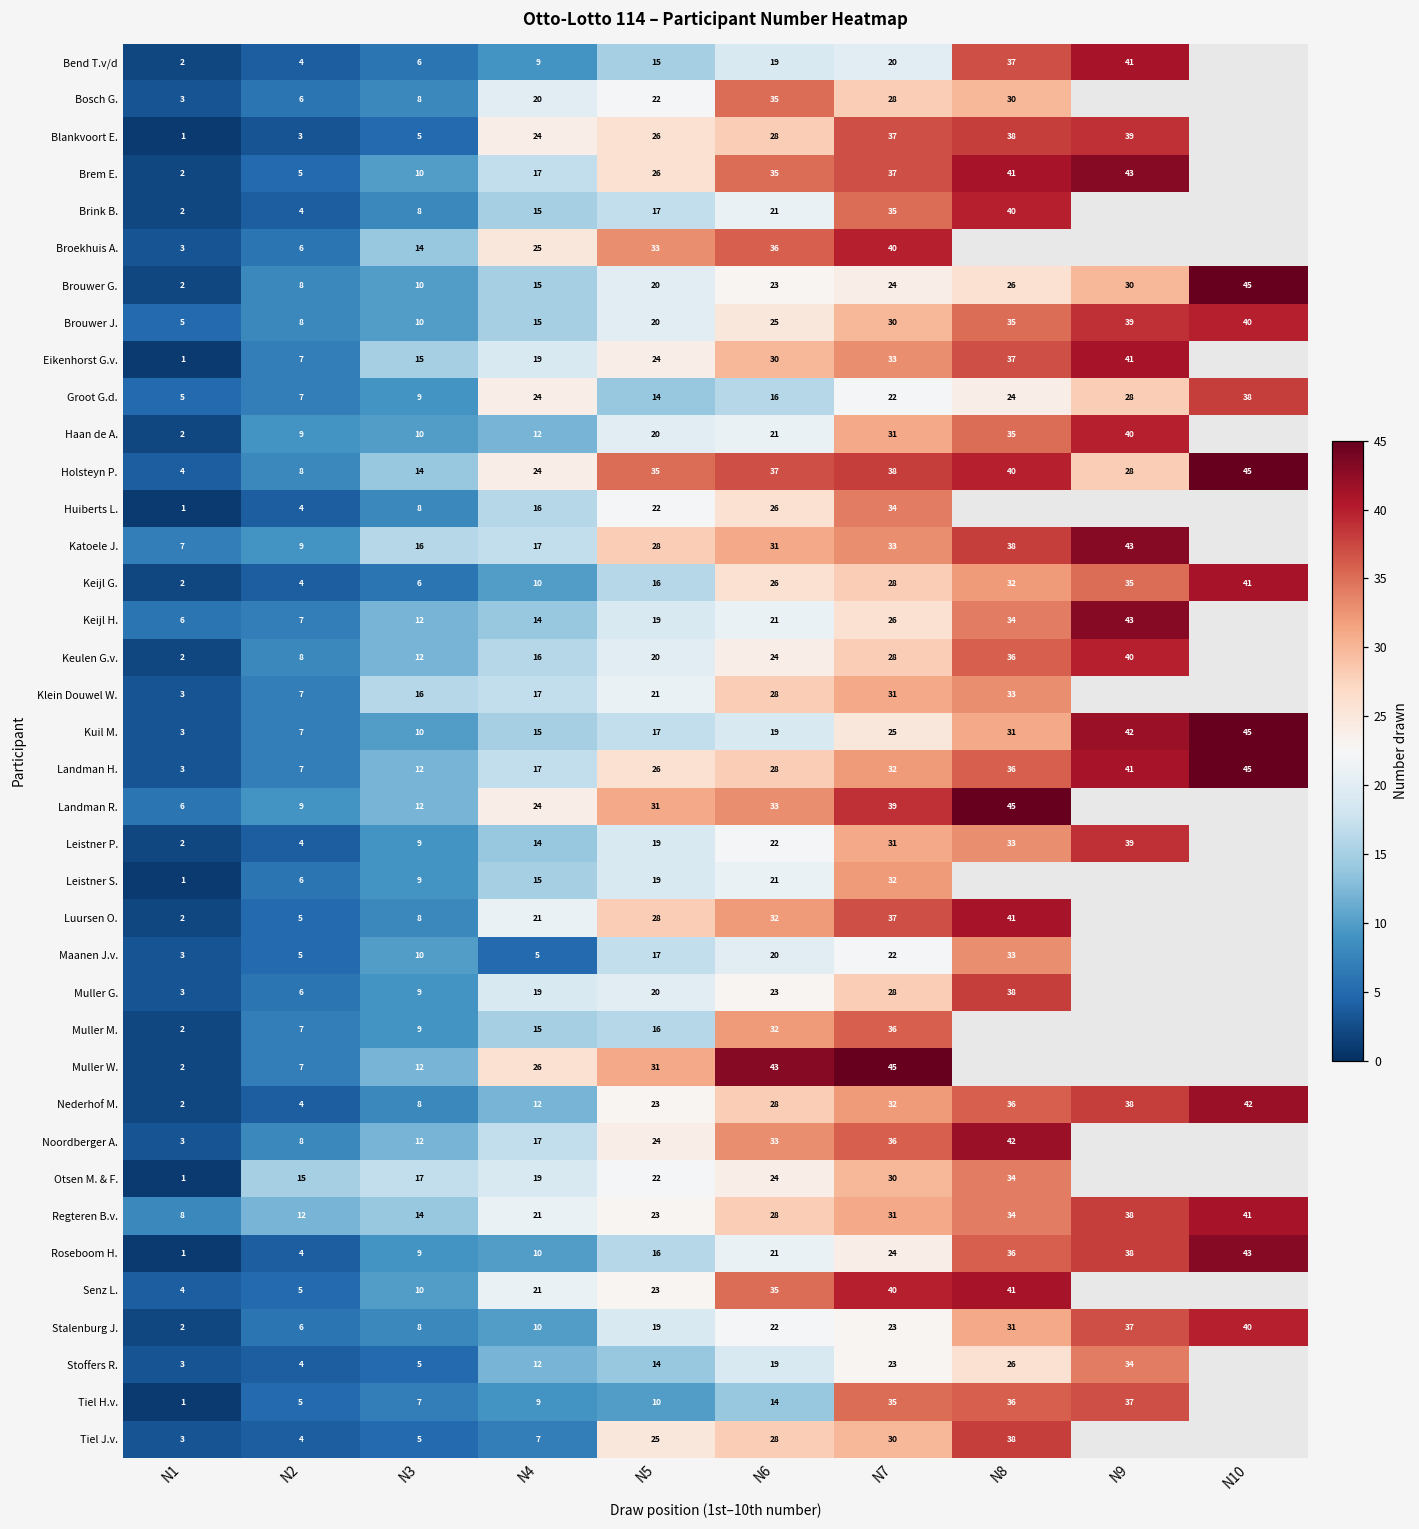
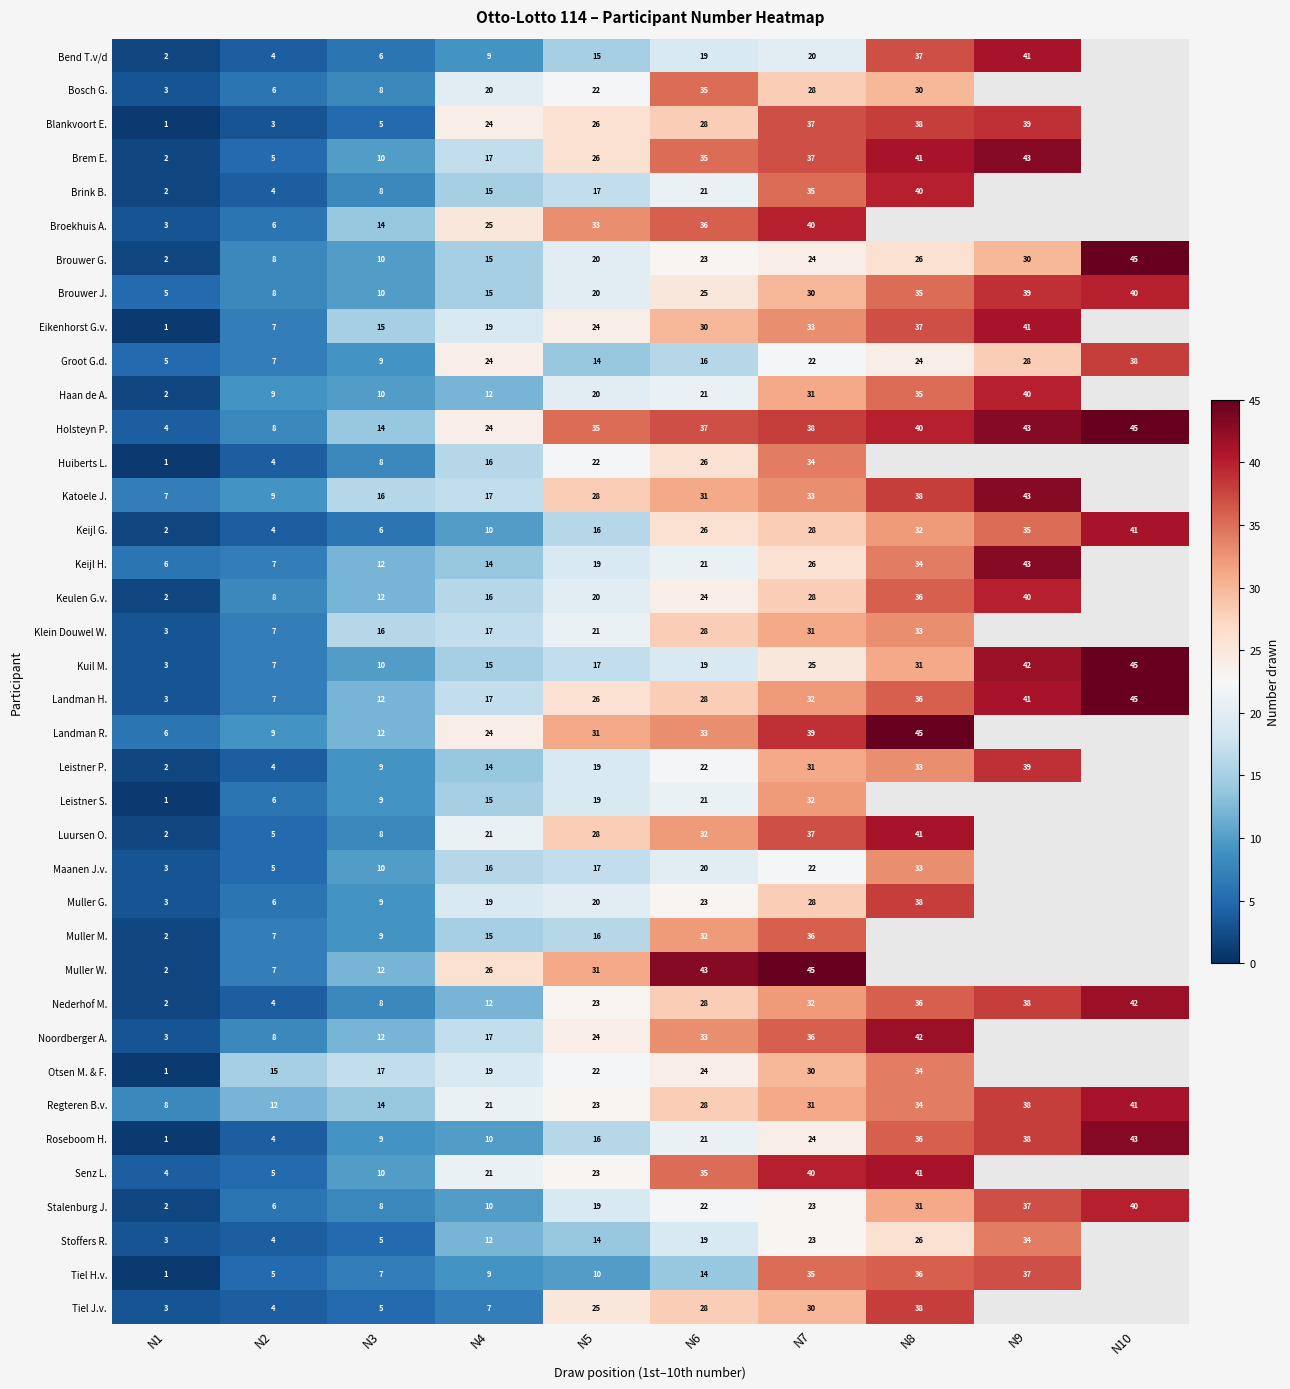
Holsteyn P., N9: 28 -> 43
Maanen J.v., N4: 5 -> 16
